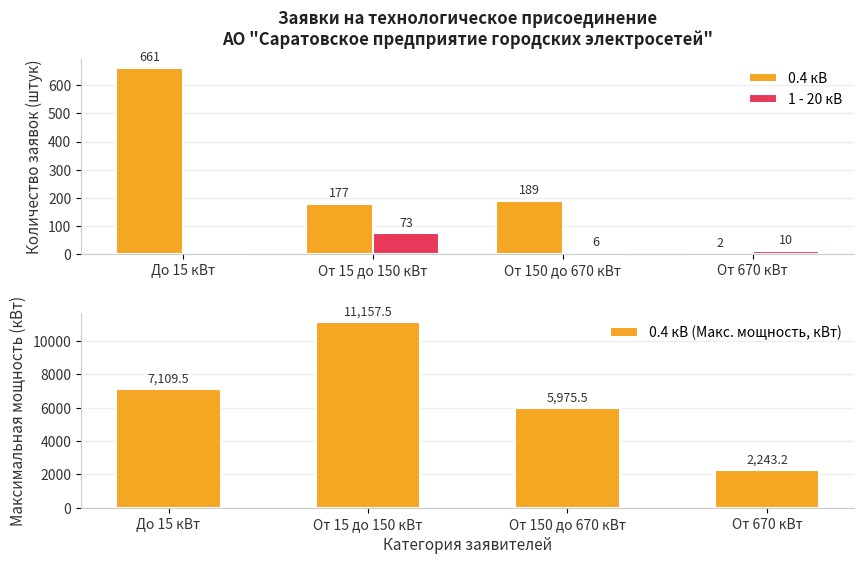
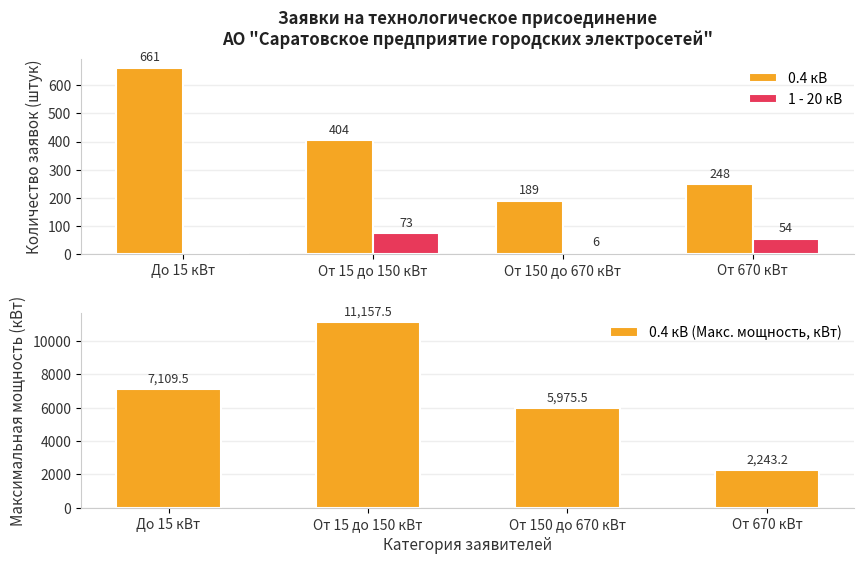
Заявки на технологическое присоединение АО "Саратовское предприятие городских электросетей", 0.4 кВ, От 15 до 150 кВт: 177 -> 404
Заявки на технологическое присоединение АО "Саратовское предприятие городских электросетей", 0.4 кВ, От 670 кВт: 2 -> 248
Заявки на технологическое присоединение АО "Саратовское предприятие городских электросетей", 1 - 20 кВ, От 670 кВт: 10 -> 54
